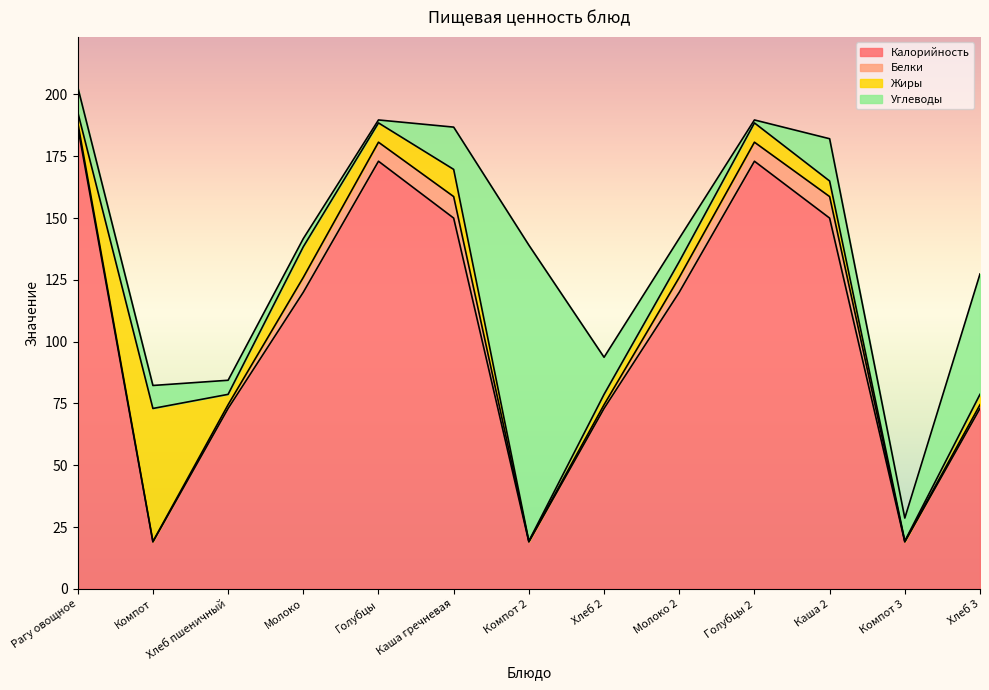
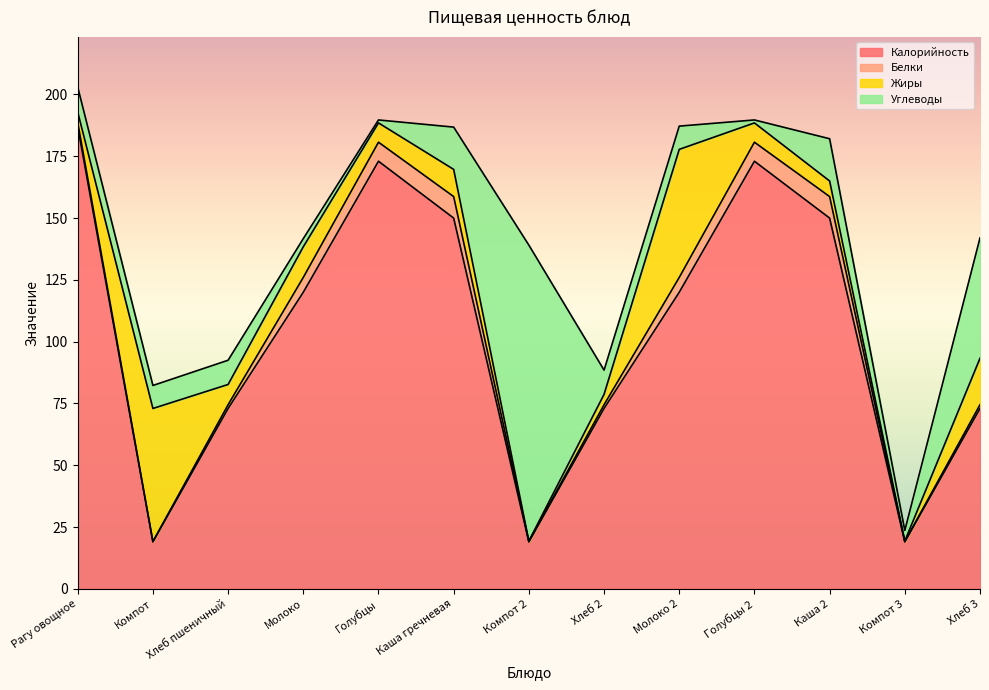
Жиры, Хлеб пшеничный: 4 -> 8
Углеводы, Хлеб пшеничный: 6 -> 10
Углеводы, Хлеб 2: 15 -> 10
Жиры, Молоко 2: 6 -> 52
Углеводы, Компот 3: 9 -> 4
Жиры, Хлеб 3: 4 -> 19
